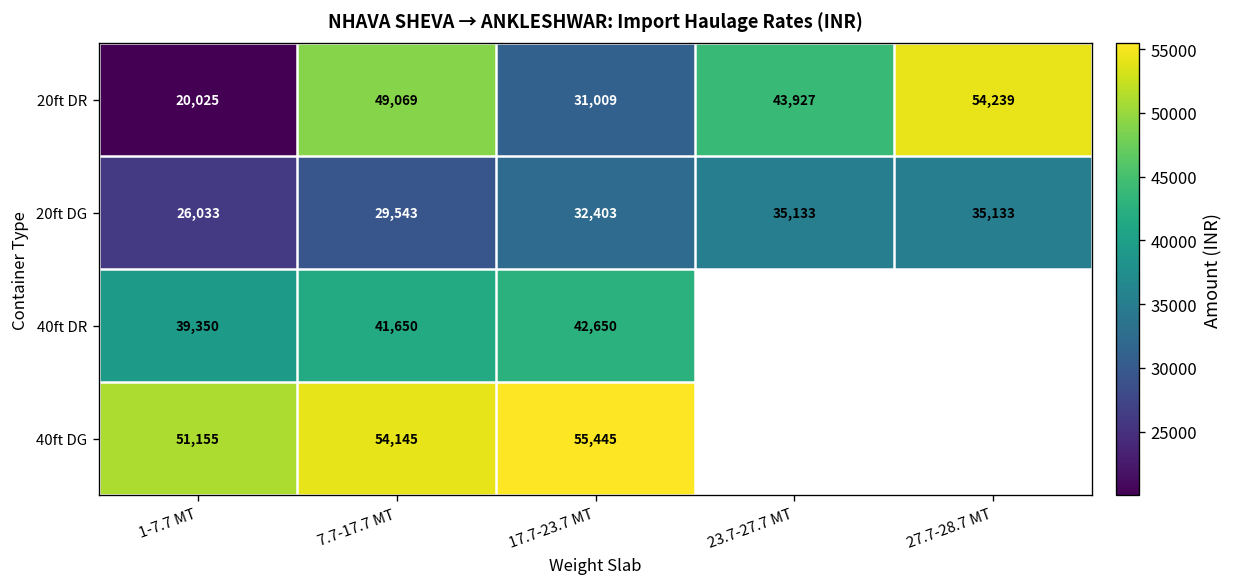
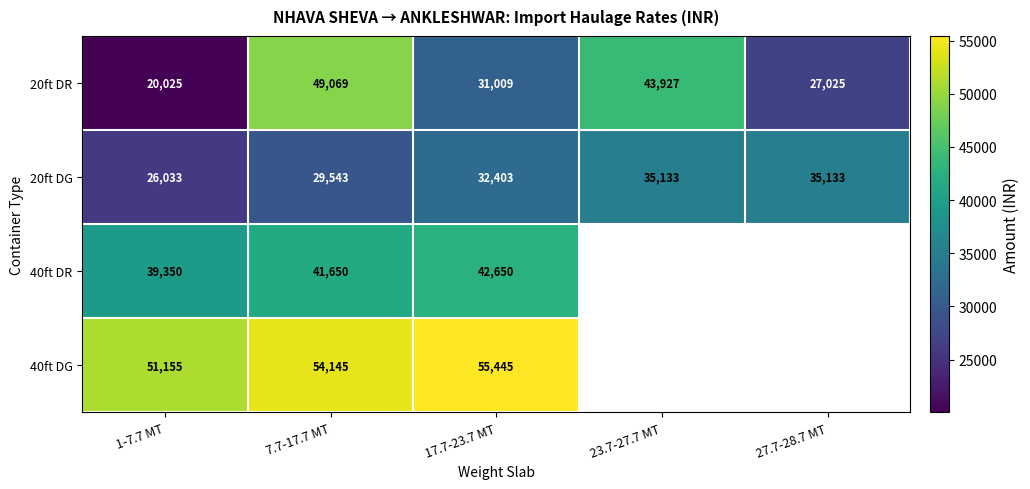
20ft DR, 27.7-28.7 MT: 54,239 -> 27,025
